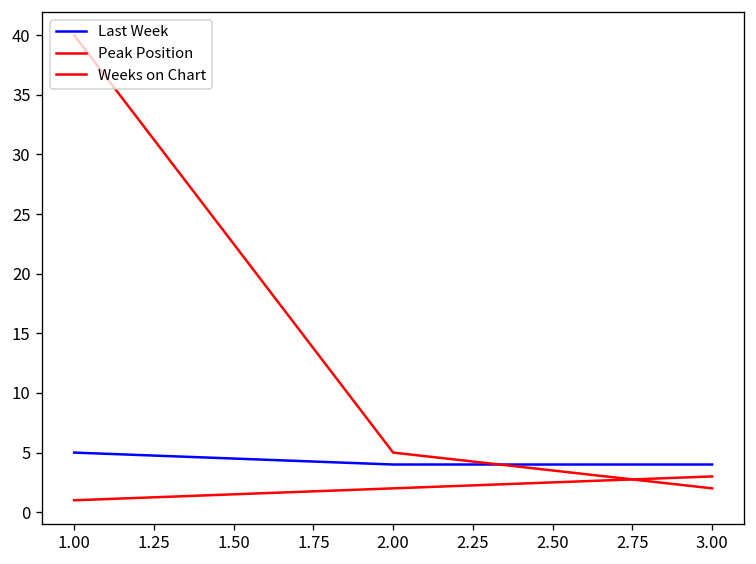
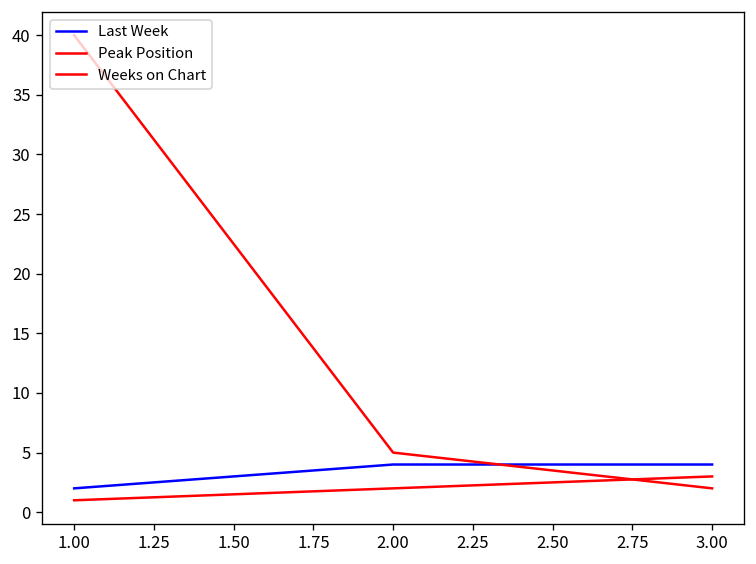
Last Week, 1.00: 5 -> 2
